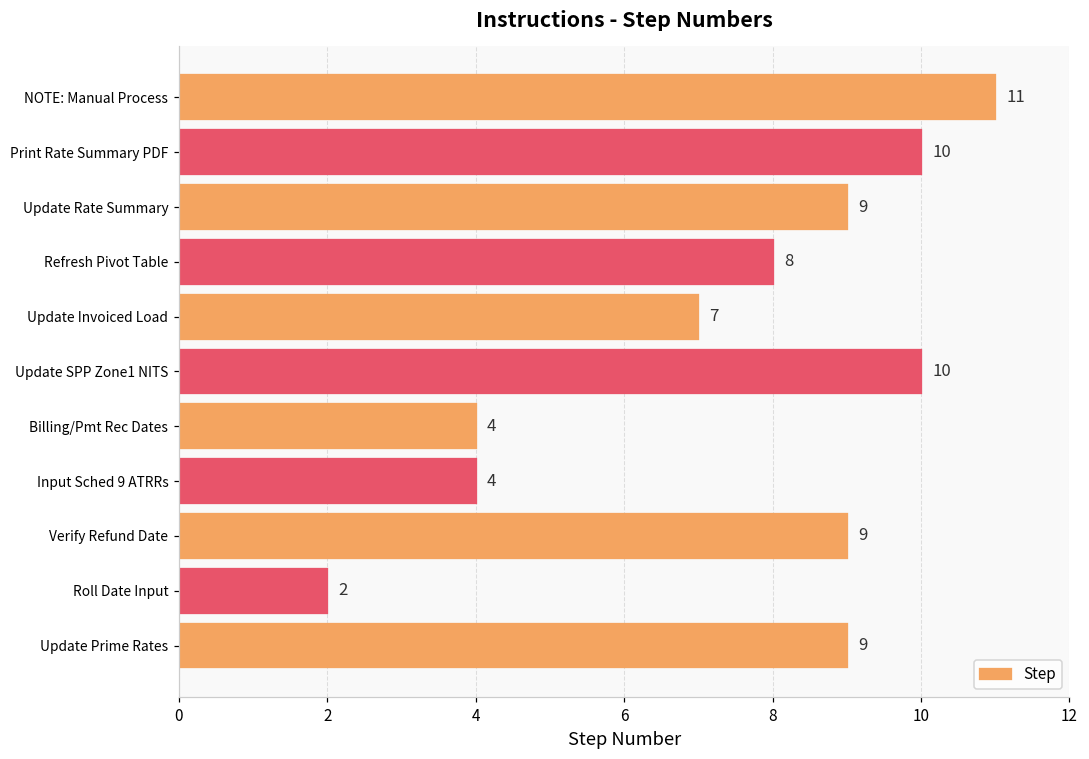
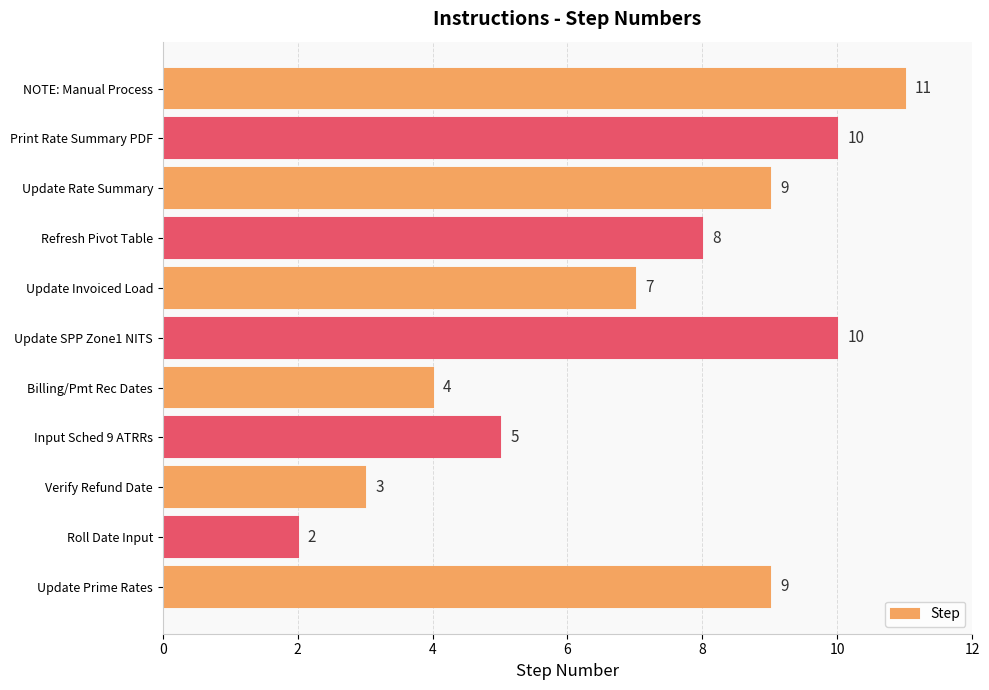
Input Sched 9 ATRRs: 4 -> 5
Verify Refund Date: 9 -> 3
